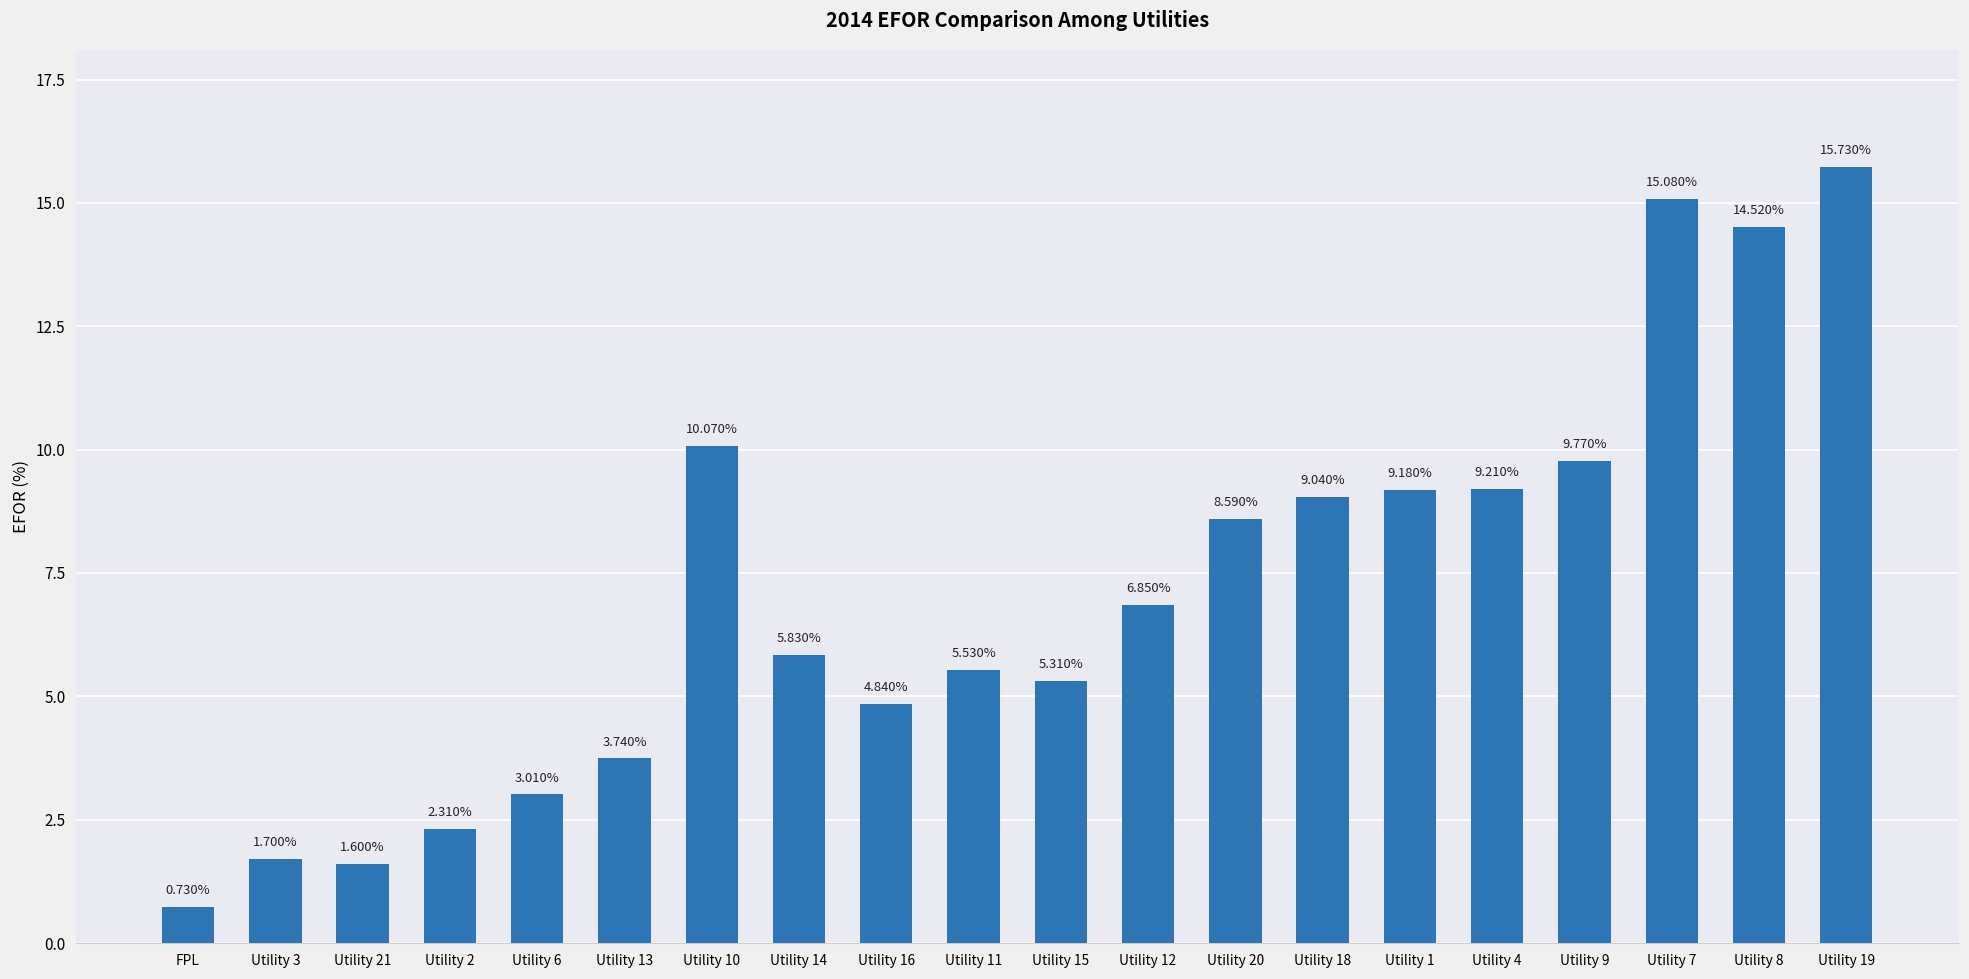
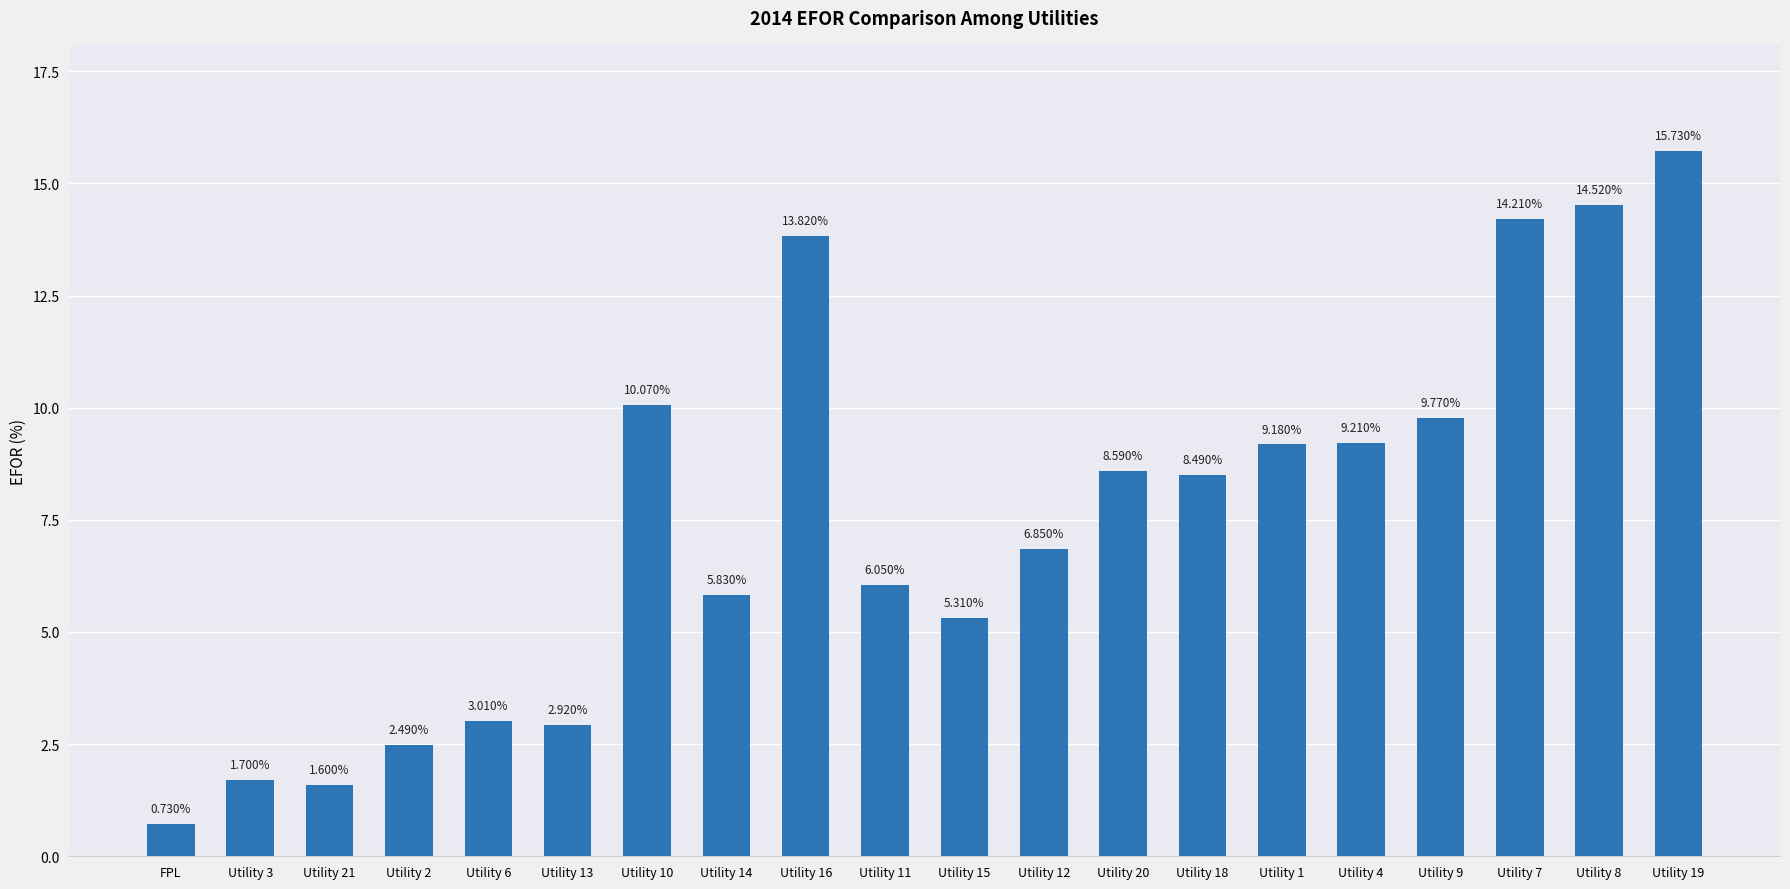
Utility 2: 2.310% -> 2.490%
Utility 13: 3.740% -> 2.920%
Utility 16: 4.840% -> 13.820%
Utility 11: 5.530% -> 6.050%
Utility 18: 9.040% -> 8.490%
Utility 7: 15.080% -> 14.210%
